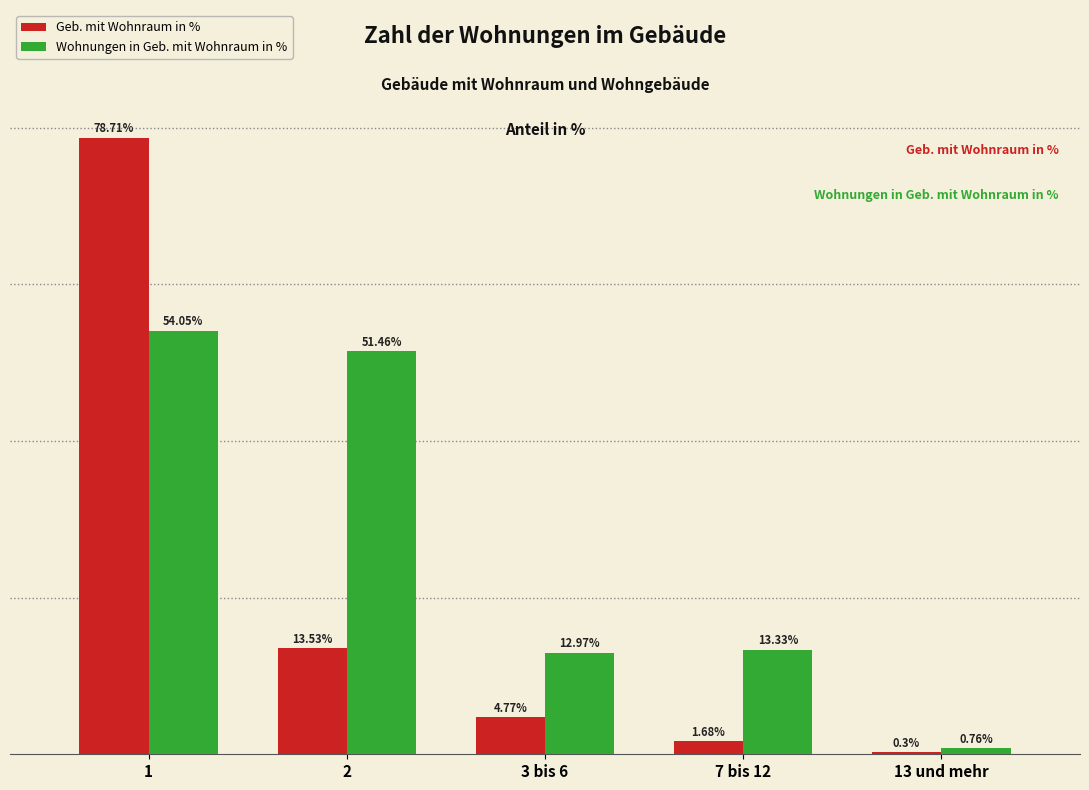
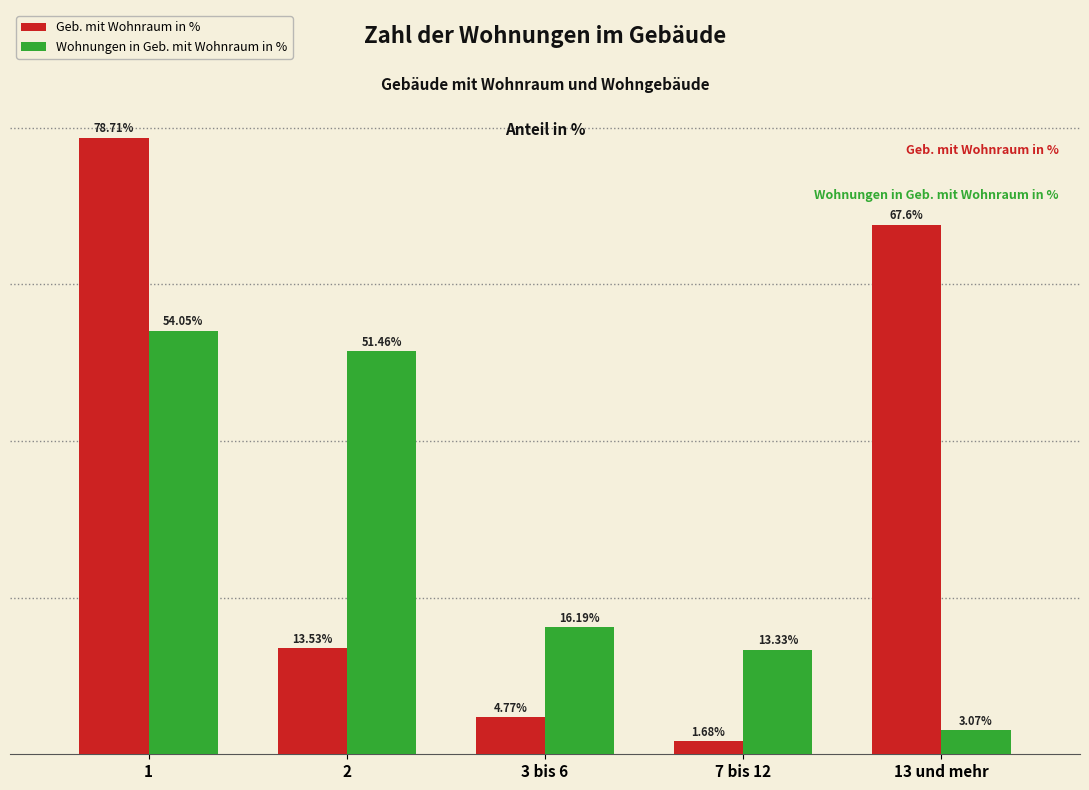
Wohnungen in Geb. mit Wohnraum in %, 3 bis 6: 12.97% -> 16.19%
Geb. mit Wohnraum in %, 13 und mehr: 0.3% -> 67.6%
Wohnungen in Geb. mit Wohnraum in %, 13 und mehr: 0.76% -> 3.07%
